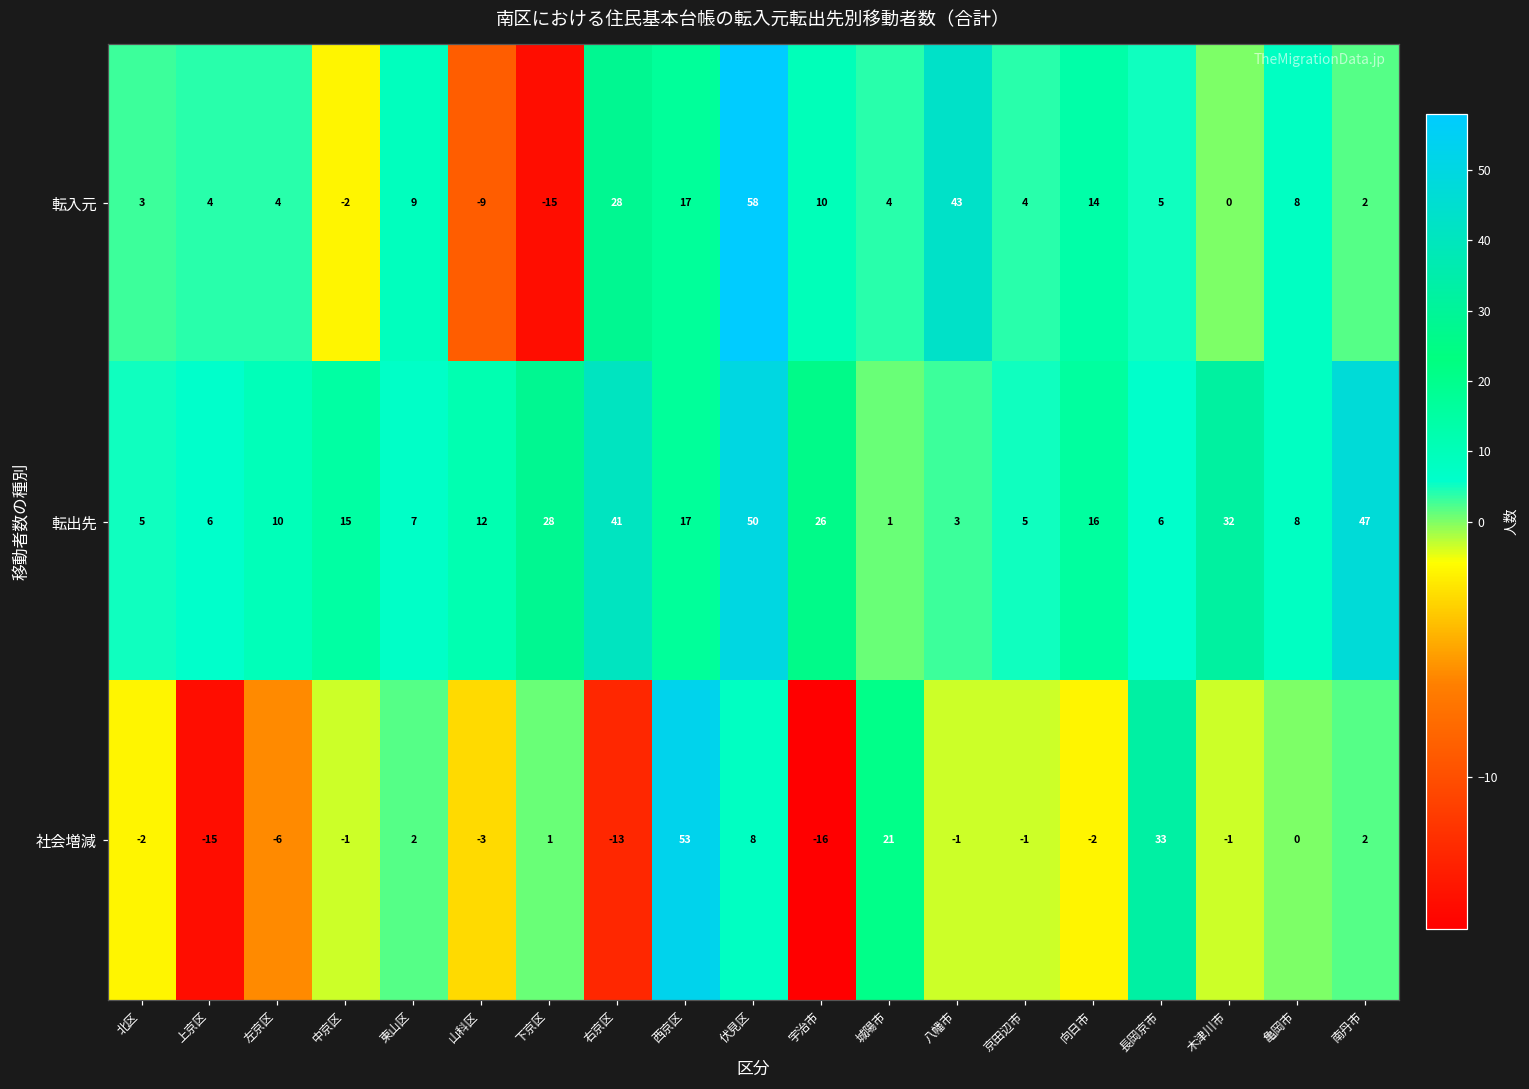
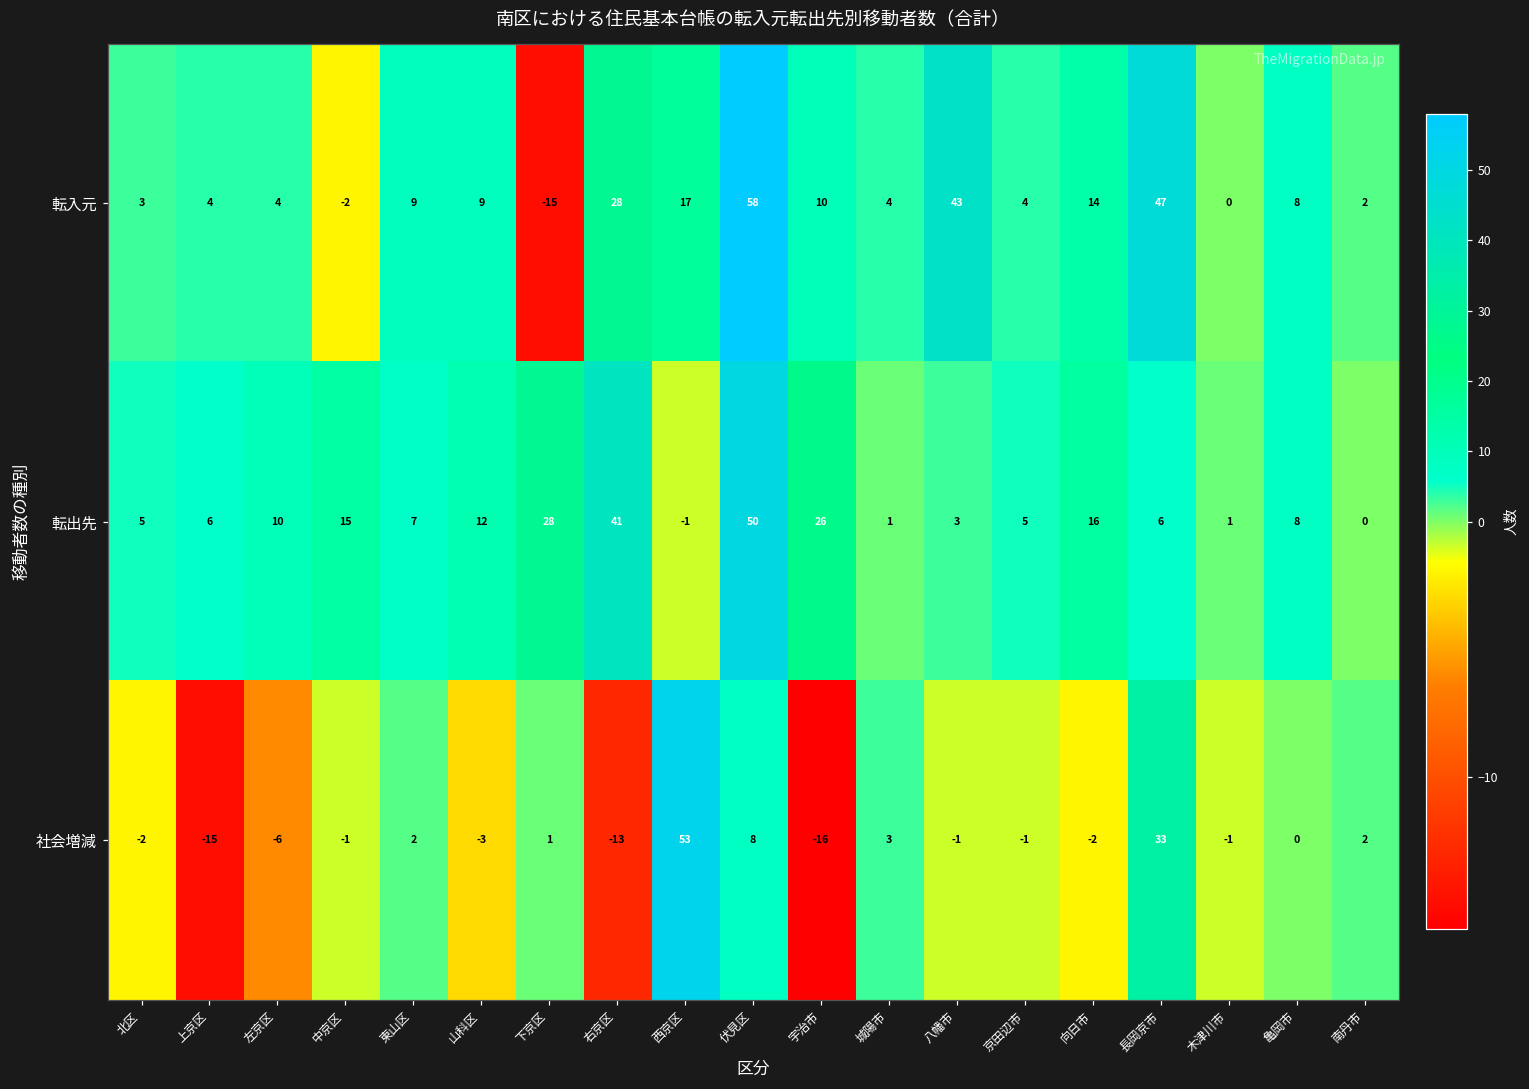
転入元, 山科区: -9 -> 9
転入元, 長岡京市: 5 -> 47
転出先, 西京区: 17 -> -1
転出先, 木津川市: 32 -> 1
転出先, 南丹市: 47 -> 0
社会増減, 城陽市: 21 -> 3
